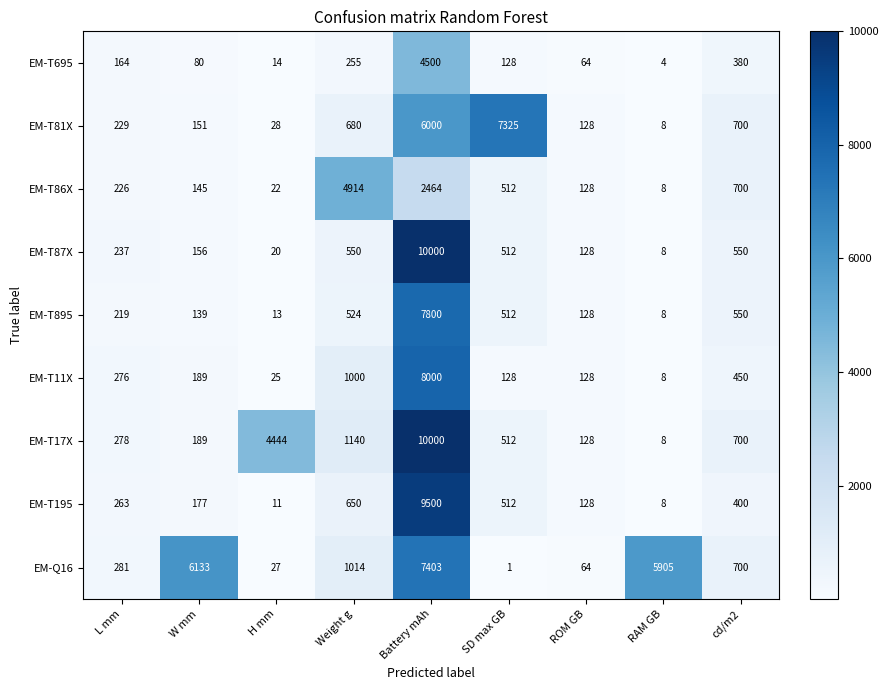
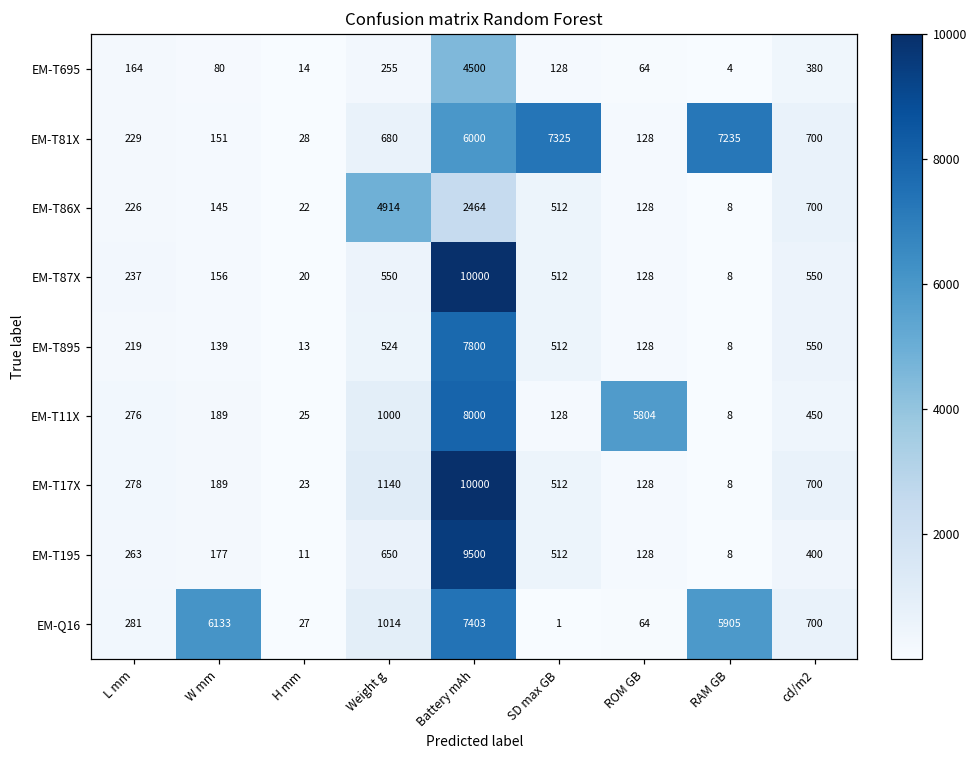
EM-T81X, RAM GB: 8 -> 7235
EM-T11X, ROM GB: 128 -> 5804
EM-T17X, H mm: 4444 -> 23
